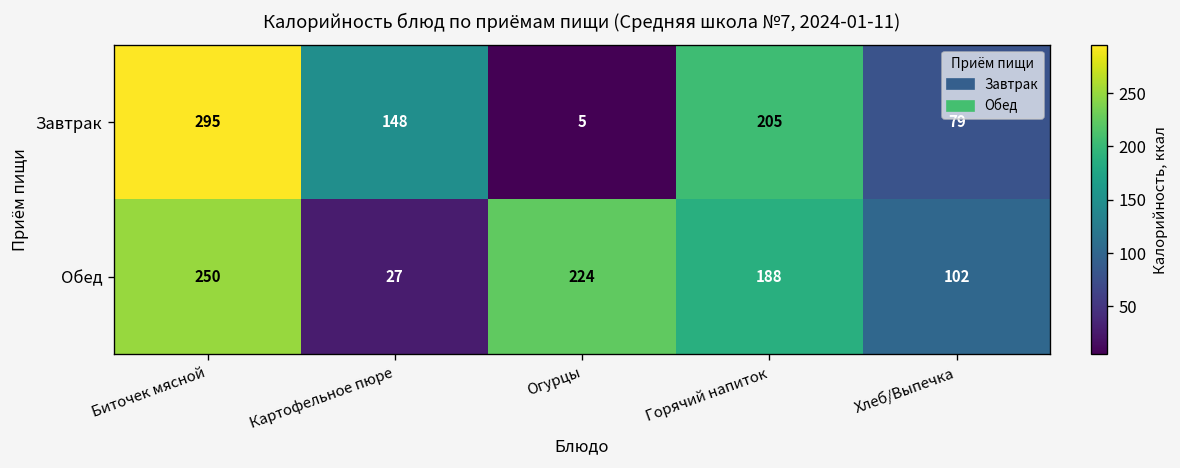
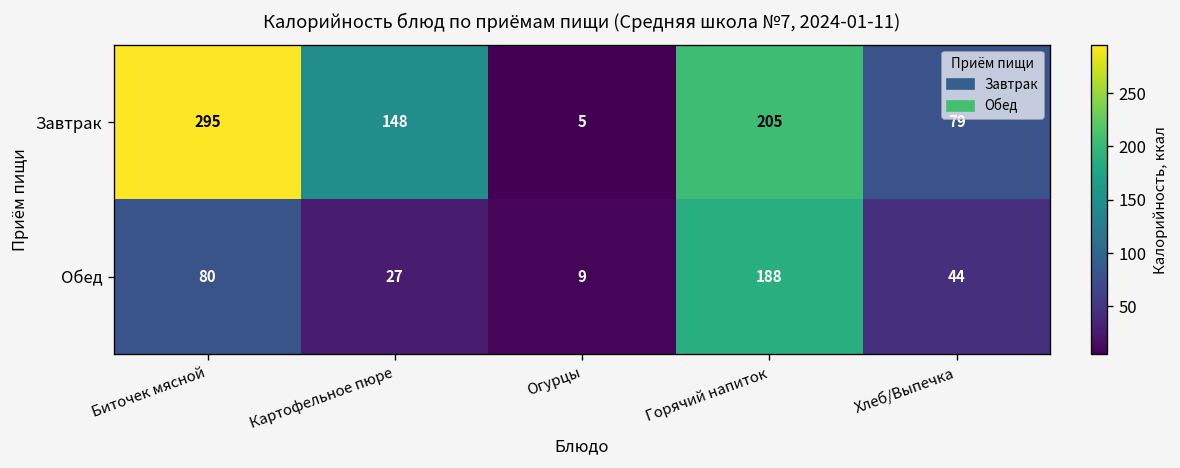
Обед, Биточек мясной: 250 -> 80
Обед, Огурцы: 224 -> 9
Обед, Хлеб/Выпечка: 102 -> 44
